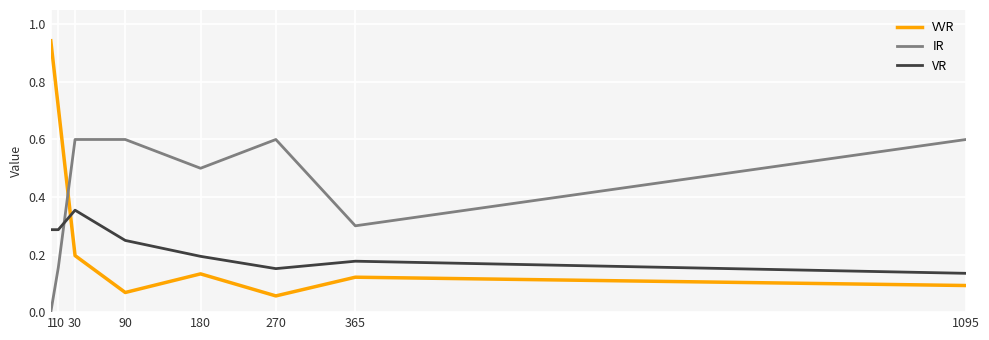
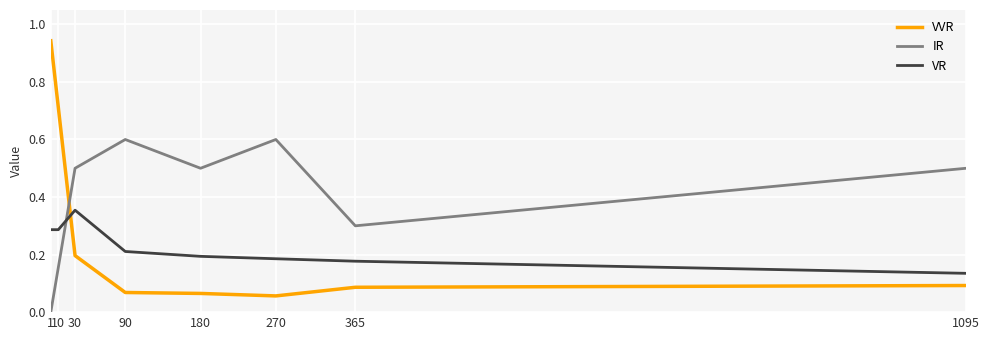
IR, 30: 0.6 -> 0.5
VR, 90: 0.25 -> 0.21
VVR, 180: 0.13 -> 0.07
VR, 270: 0.15 -> 0.19
VVR, 365: 0.12 -> 0.09
IR, 1095: 0.6 -> 0.5
